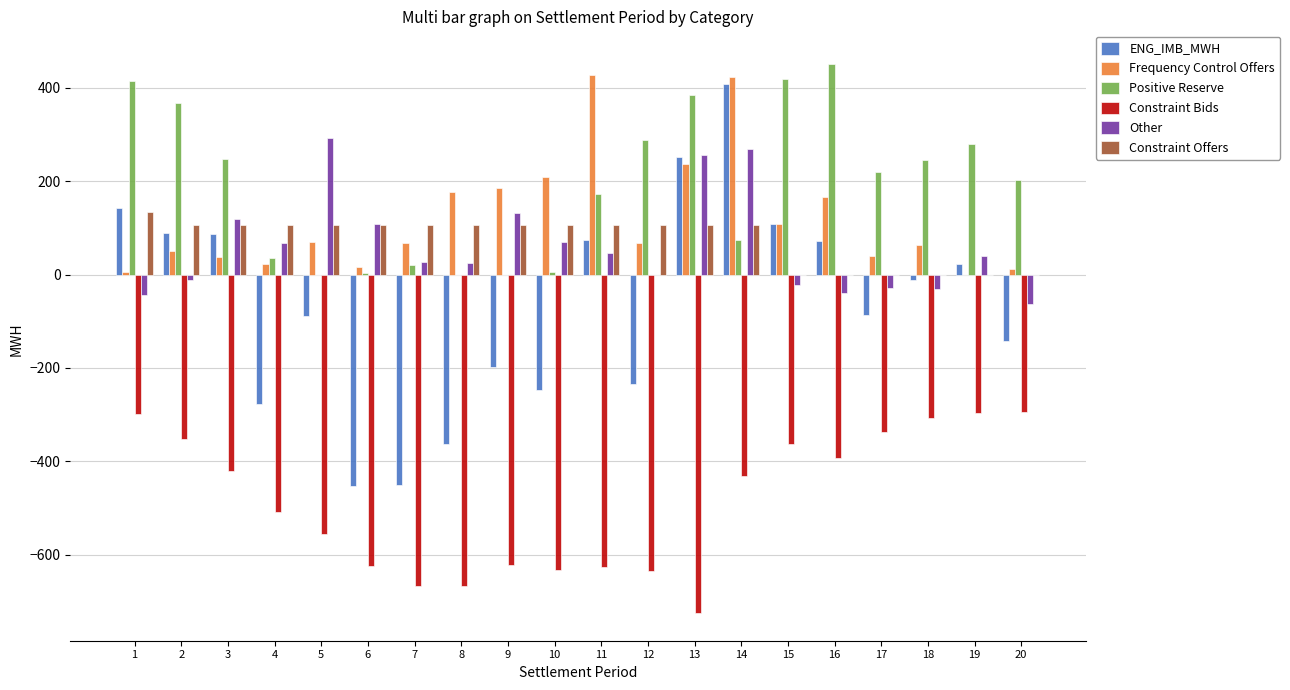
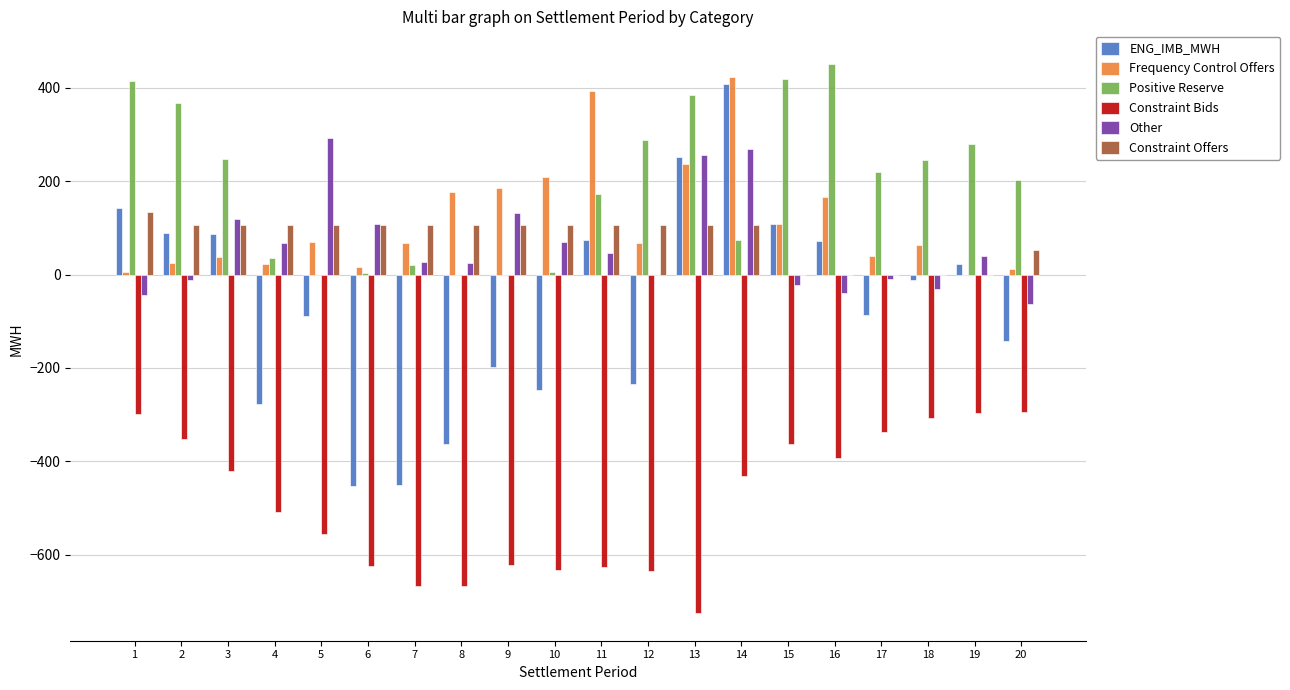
Frequency Control Offers, 2: 50 -> 30
Frequency Control Offers, 11: 430 -> 390
Other, 17: -30 -> -10
Constraint Offers, 20: 0 -> 50
